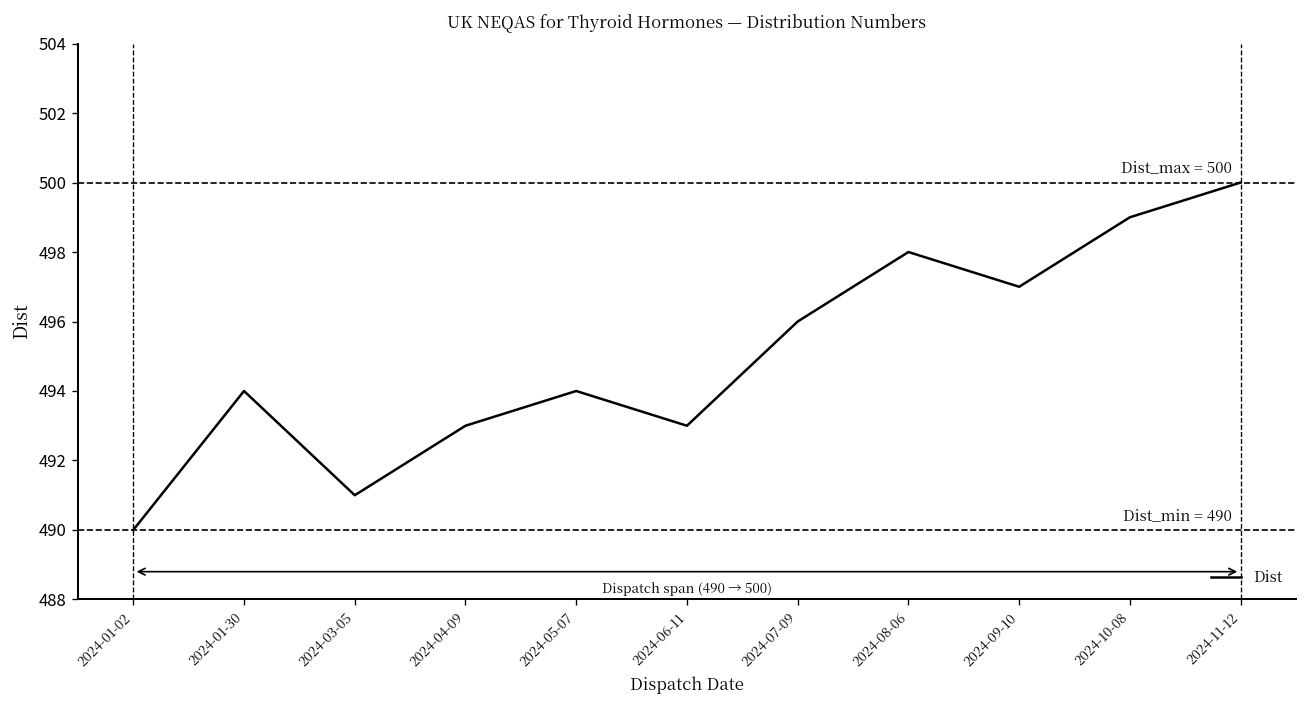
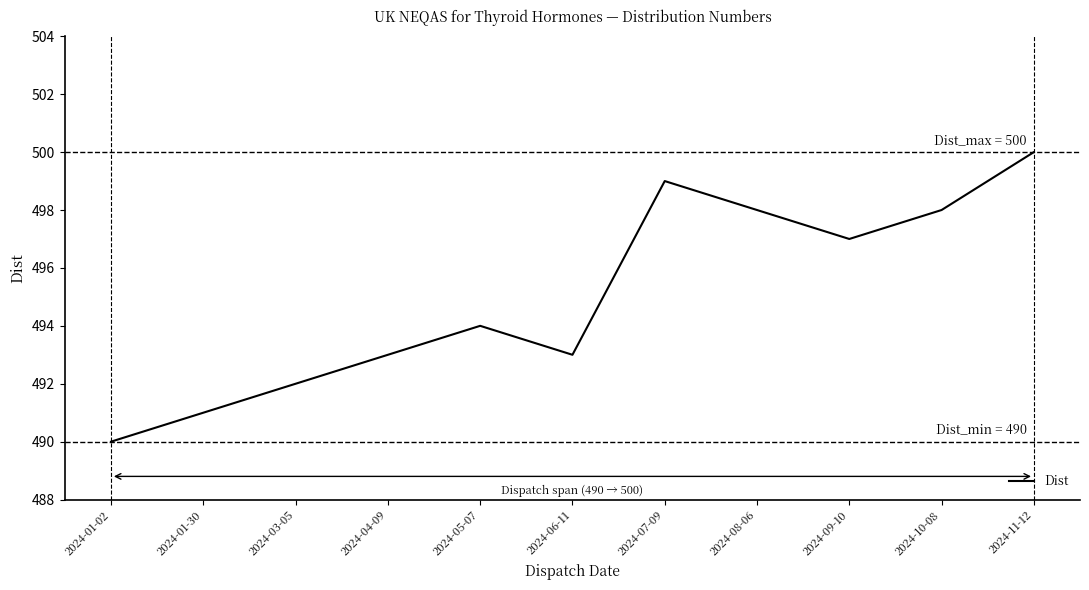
2024-01-30: 494 -> 491
2024-03-05: 491 -> 492
2024-07-09: 496 -> 499
2024-10-08: 499 -> 498
